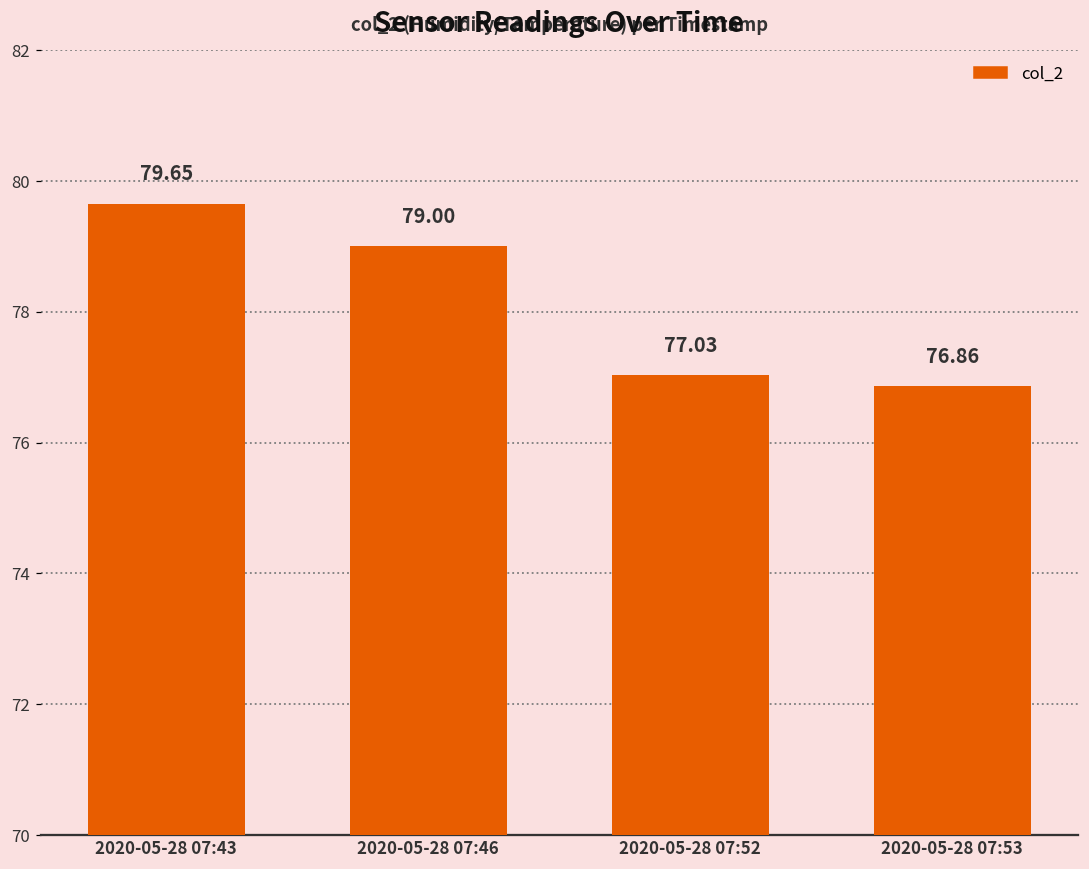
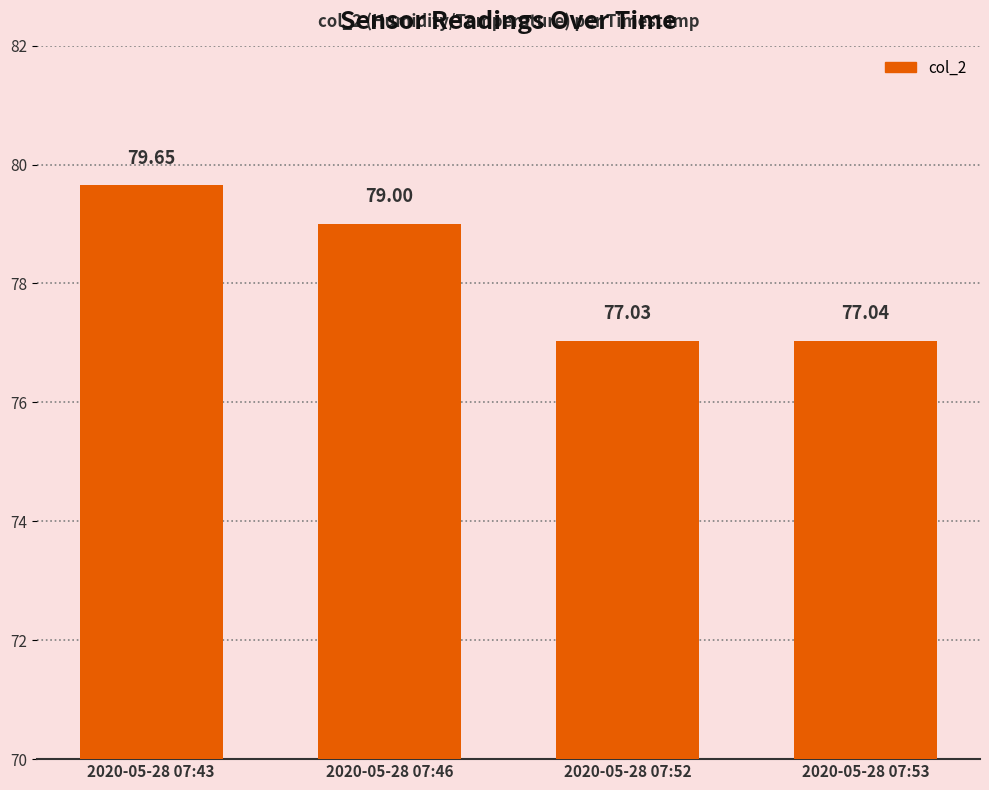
2020-05-28 07:53: 76.86 -> 77.04
